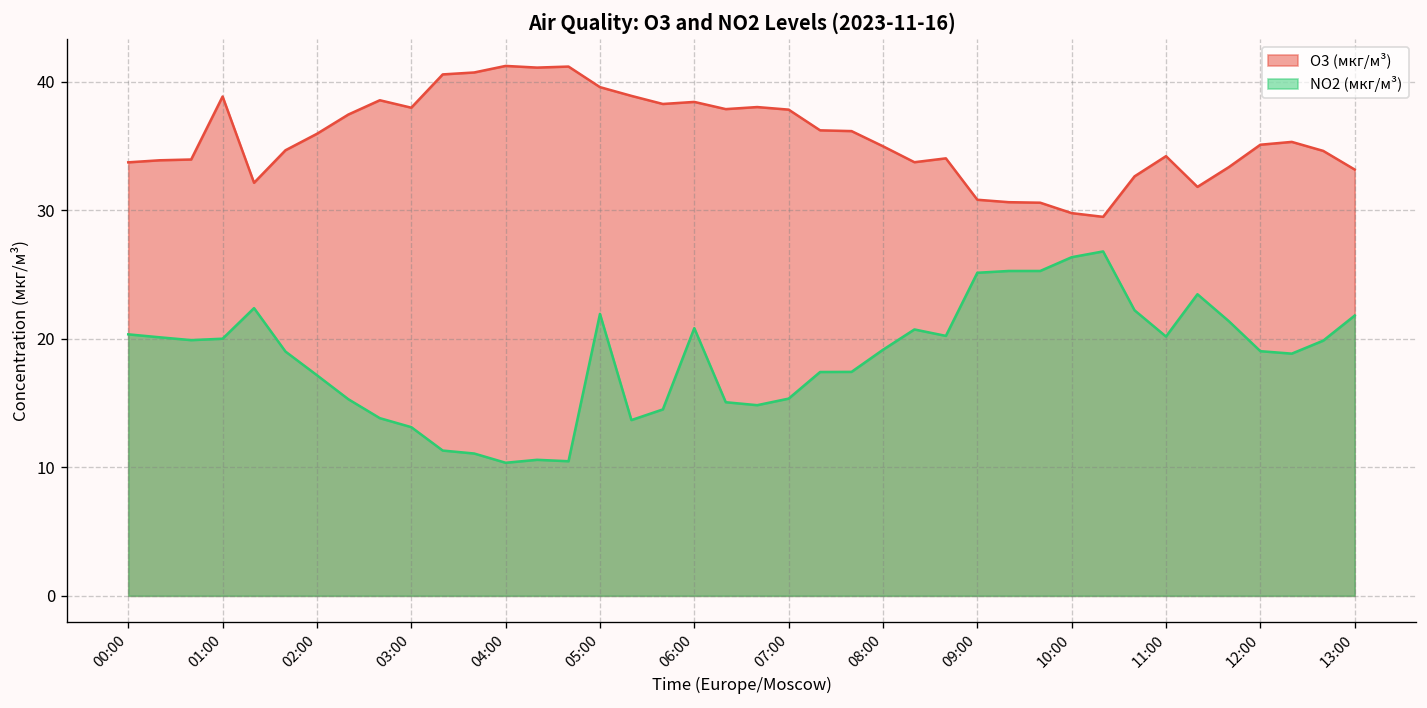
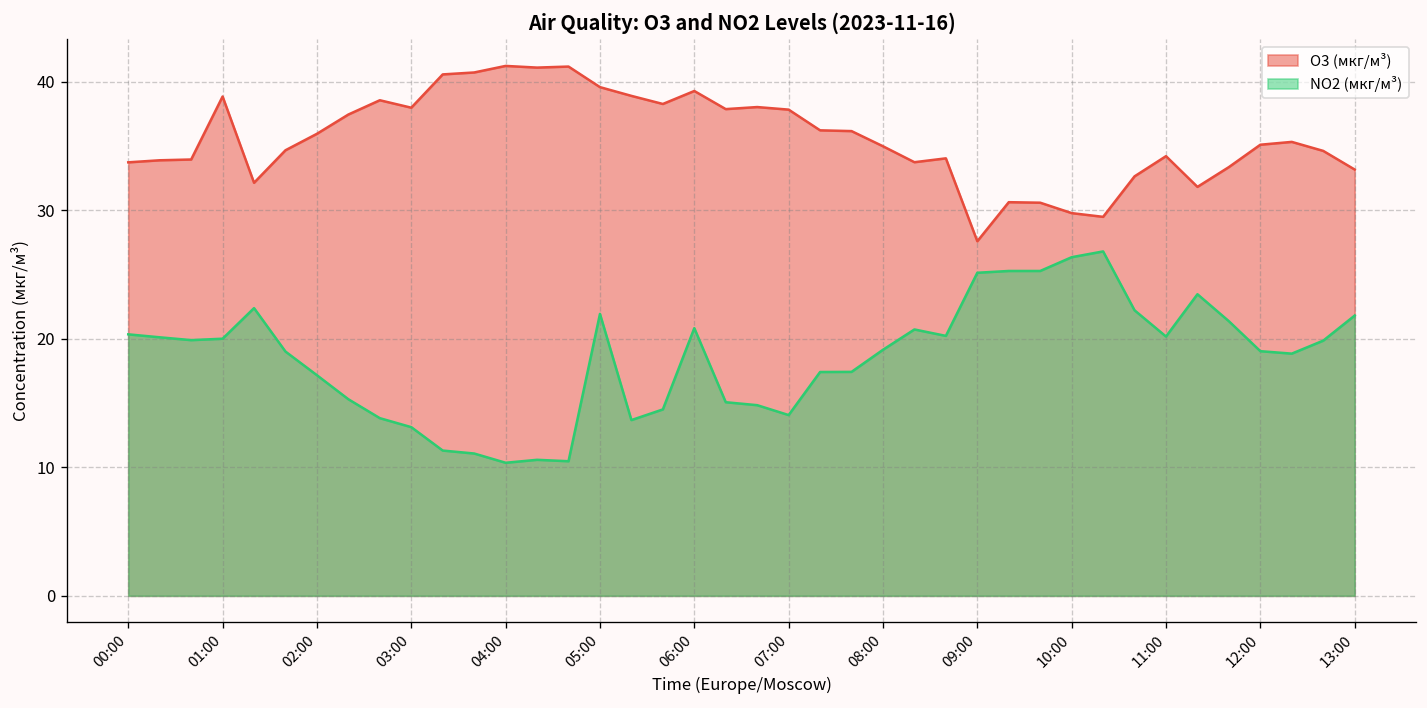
O3 (мкг/м³), 06:00: 38.4 -> 39.3
NO2 (мкг/м³), 07:00: 15.3 -> 14.1
O3 (мкг/м³), 09:00: 30.8 -> 27.6
